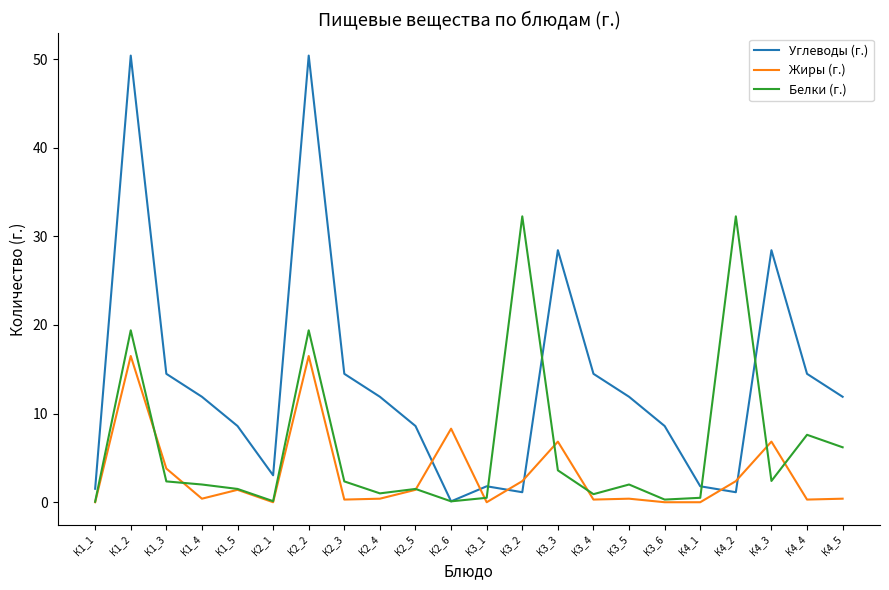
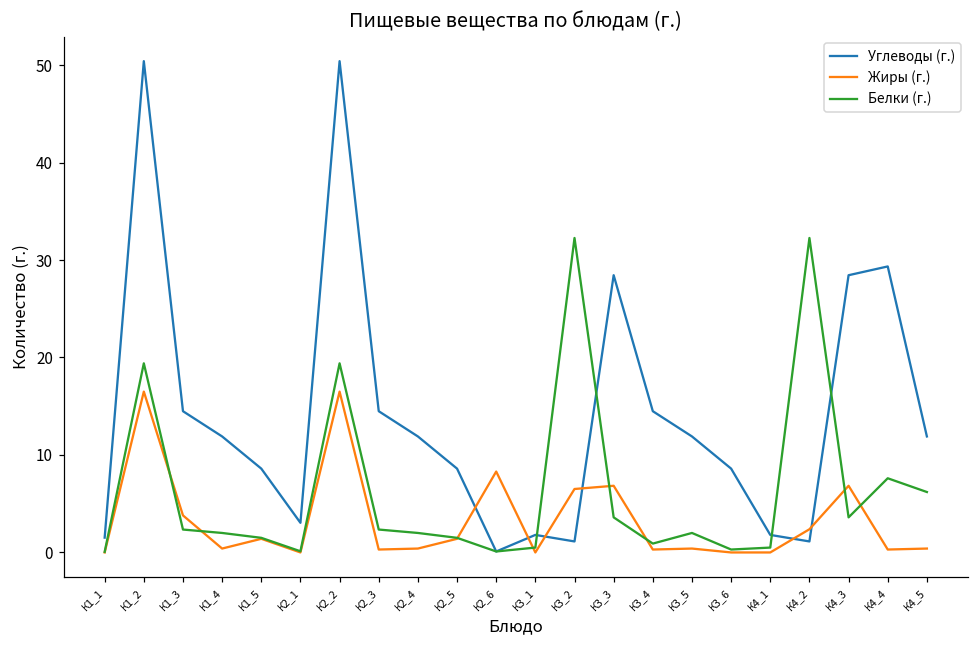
Белки (г.), К2_4: 1 -> 2
Жиры (г.), К3_2: 2 -> 7
Белки (г.), К4_3: 2 -> 4
Углеводы (г.), К4_4: 14 -> 29
